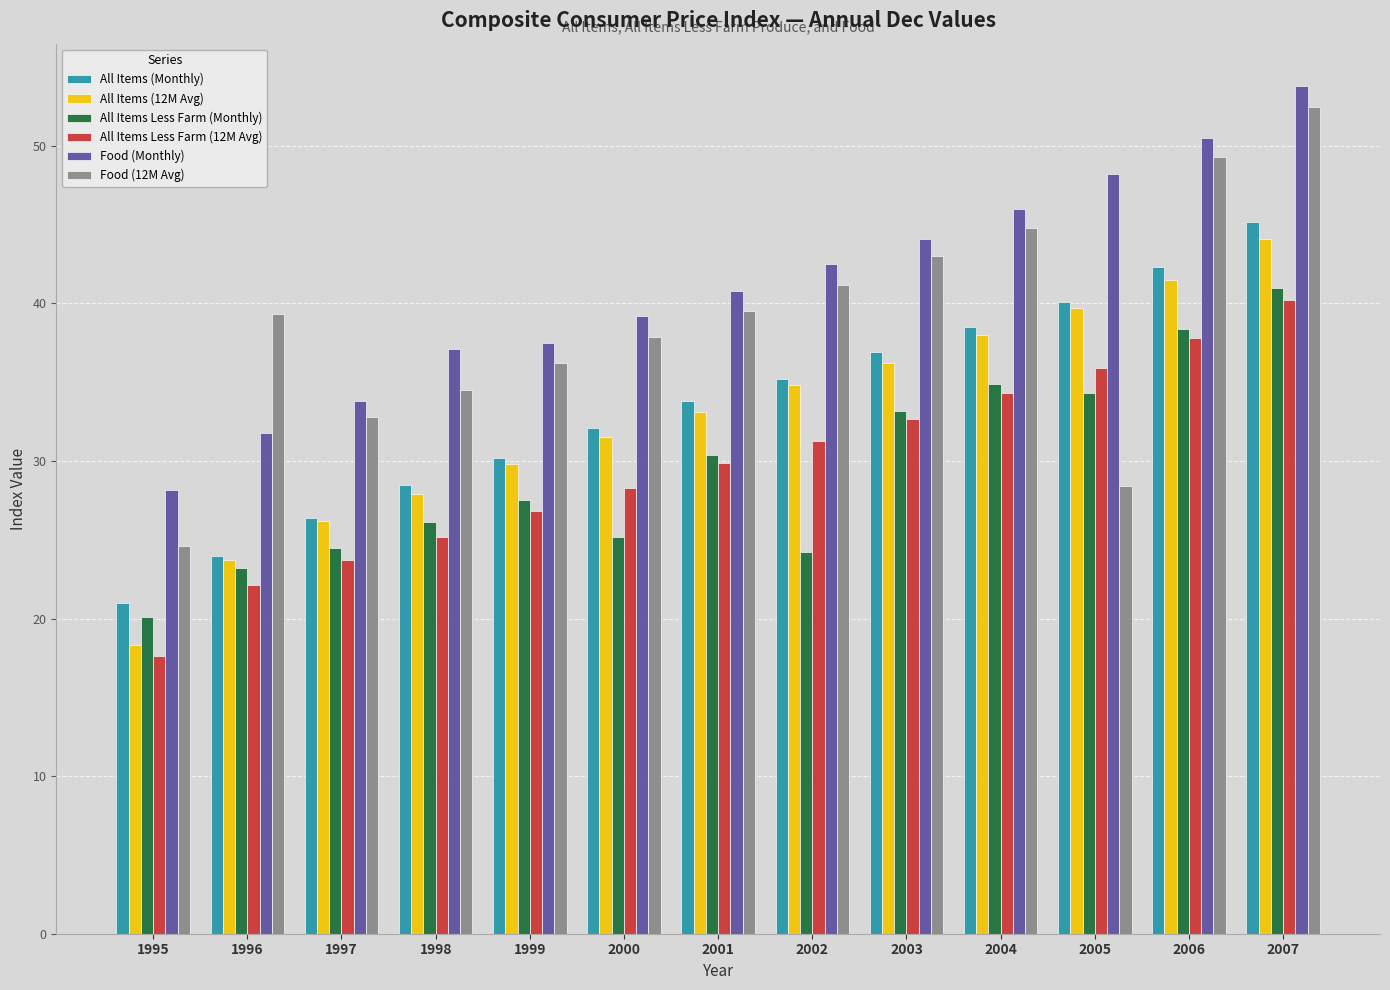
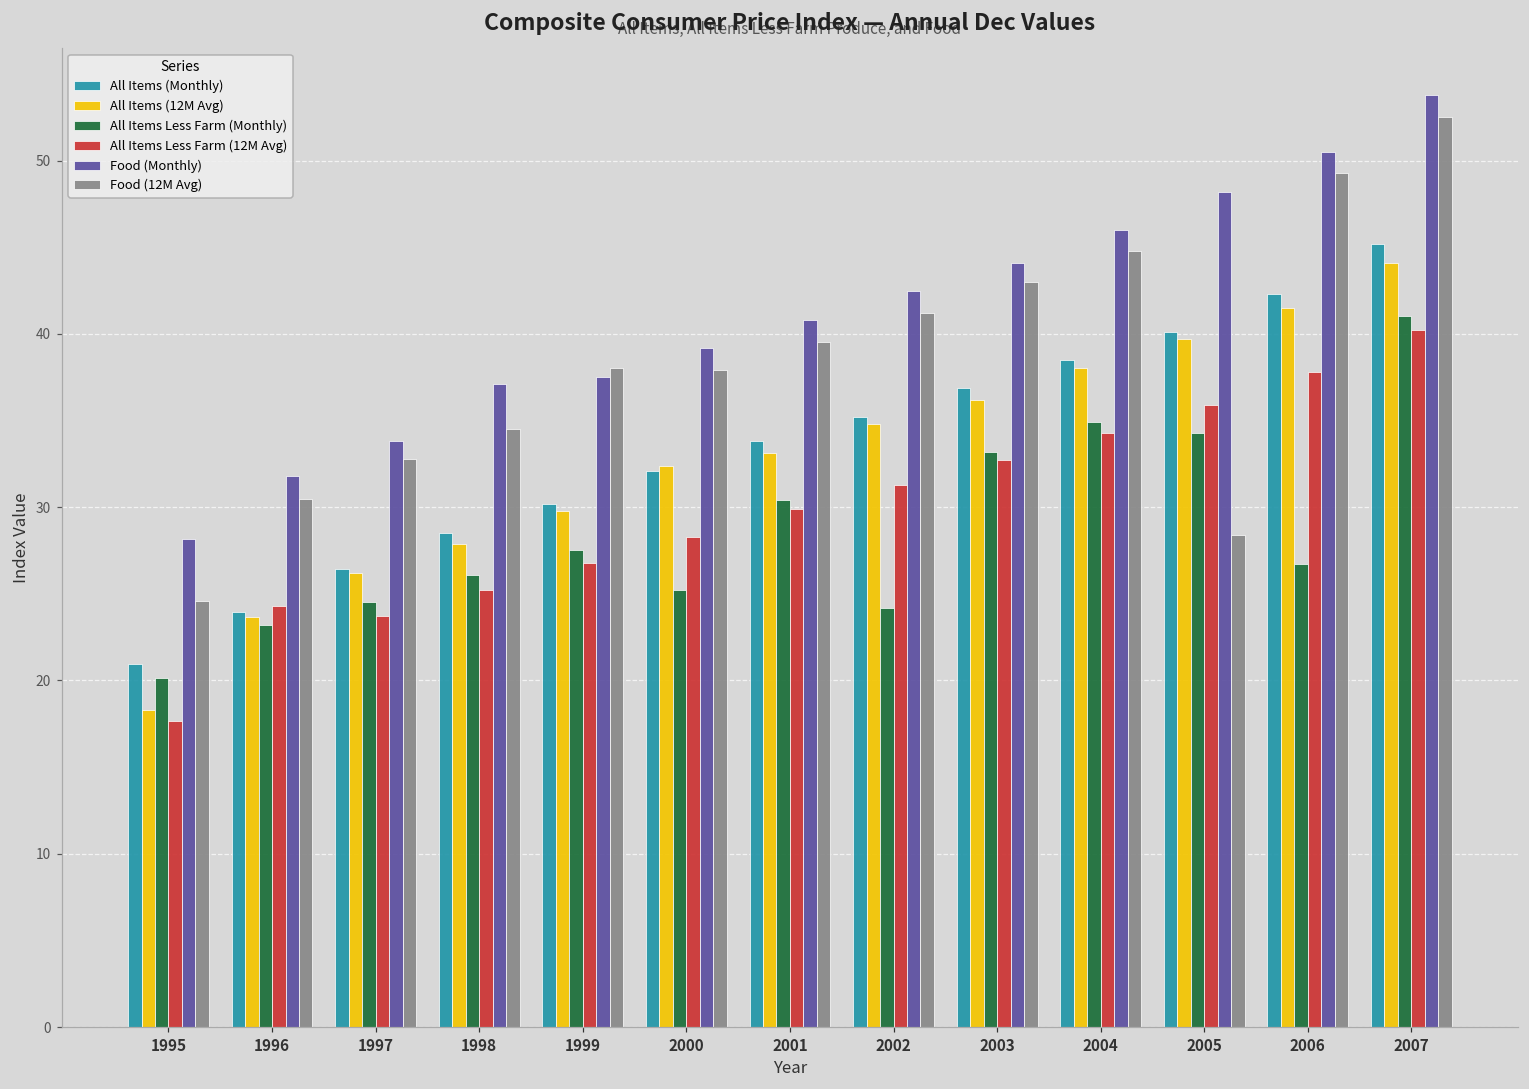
All Items Less Farm (12M Avg), 1996: 22.2 -> 24.3
Food (12M Avg), 1996: 39.4 -> 30.5
Food (12M Avg), 1999: 36.2 -> 38.0
All Items (12M Avg), 2000: 31.5 -> 32.4
All Items Less Farm (Monthly), 2006: 38.4 -> 26.7
